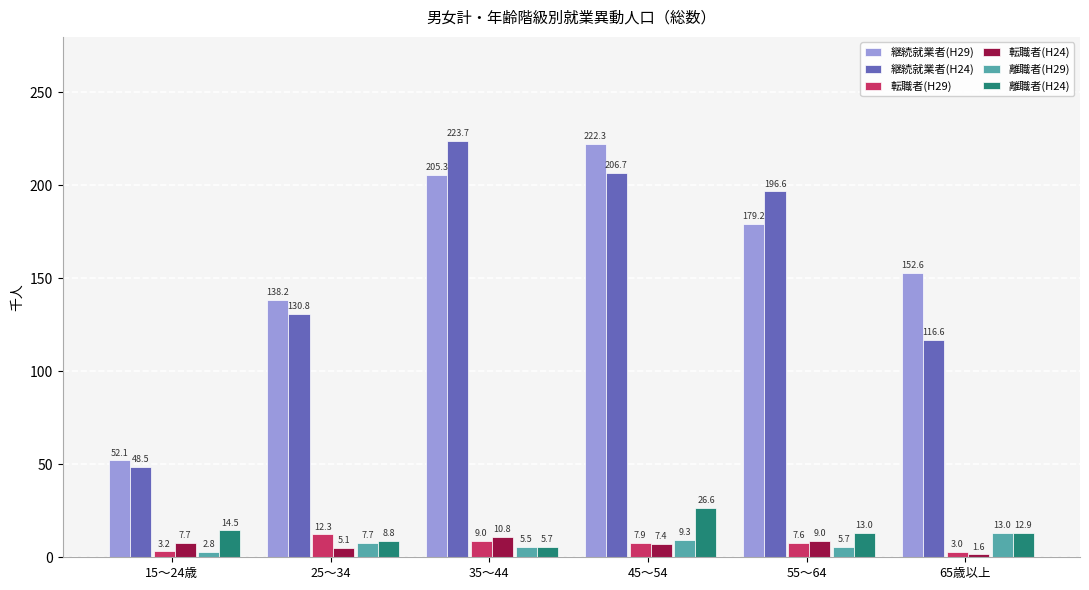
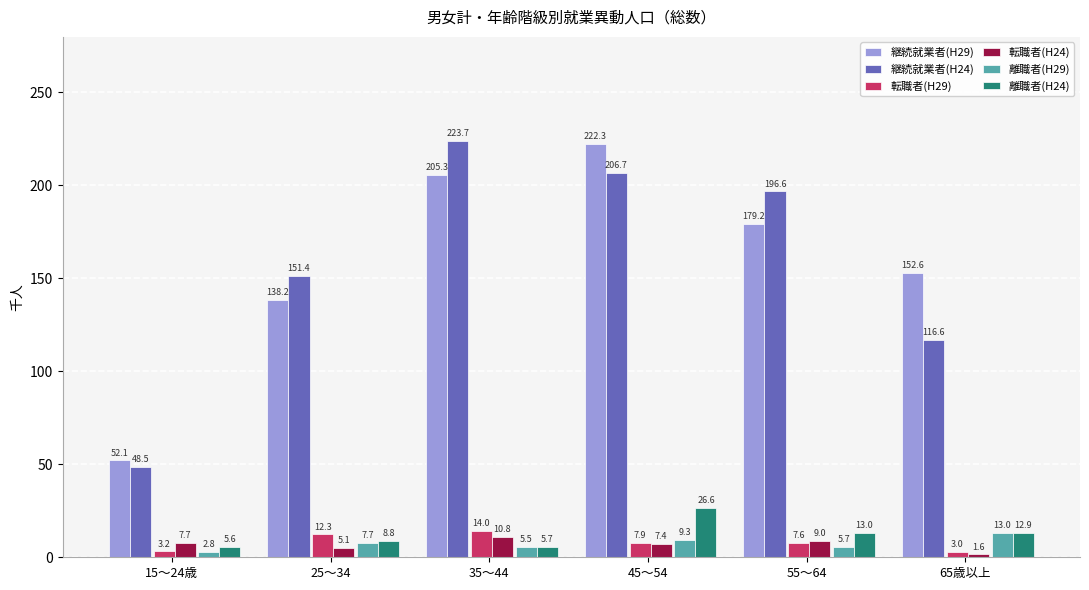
離職者(H24), 15～24歳: 14.5 -> 5.6
継続就業者(H24), 25～34: 130.8 -> 151.4
転職者(H29), 35～44: 9.0 -> 14.0
